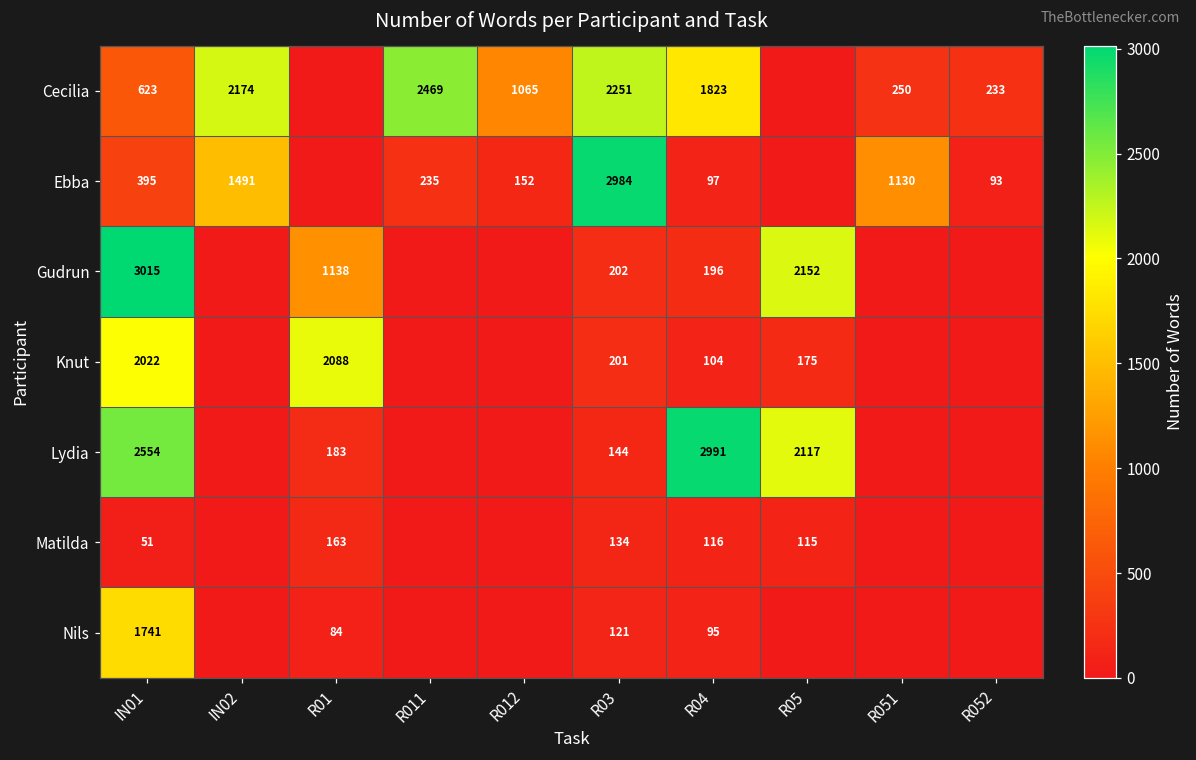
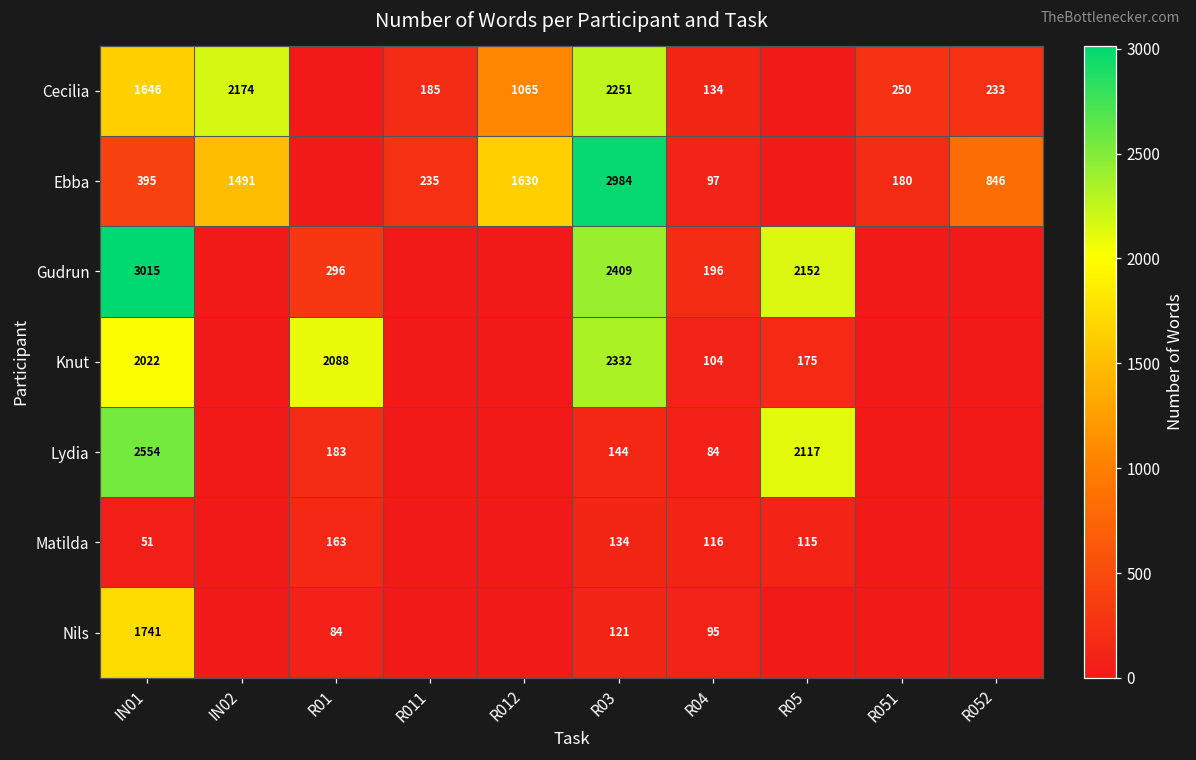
Cecilia, IN01: 623 -> 1646
Cecilia, R011: 2469 -> 185
Cecilia, R04: 1823 -> 134
Ebba, R012: 152 -> 1630
Ebba, R051: 1130 -> 180
Ebba, R052: 93 -> 846
Gudrun, R01: 1138 -> 296
Gudrun, R03: 202 -> 2409
Knut, R03: 201 -> 2332
Lydia, R04: 2991 -> 84
